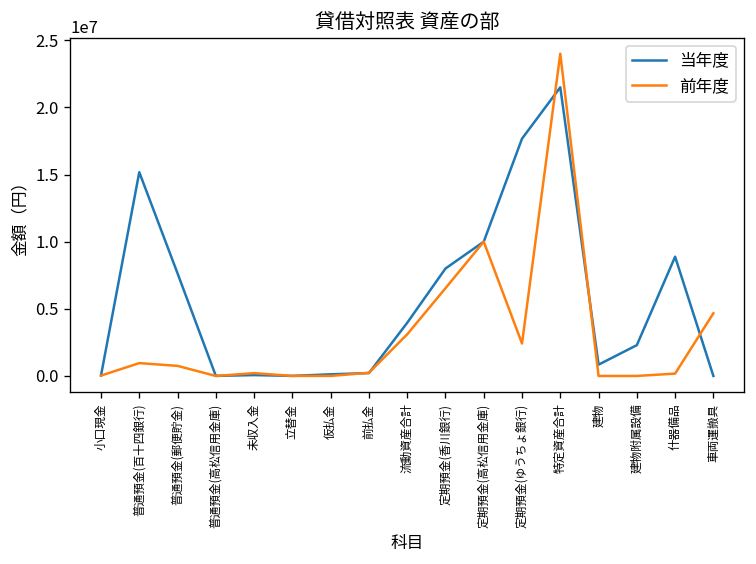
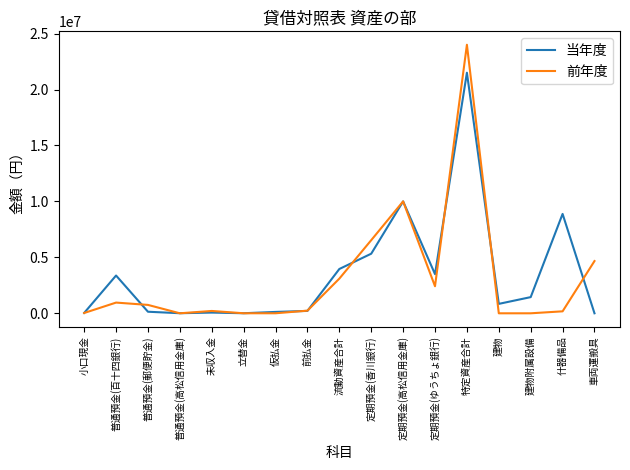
当年度, 普通預金(百十四銀行): 15200000 -> 3400000
当年度, 普通預金(郵便貯金): 7600000 -> 100000
当年度, 定期預金(香川銀行): 8000000 -> 5300000
当年度, 定期預金(ゆうちょ銀行): 17700000 -> 3500000
当年度, 建物附属設備: 2300000 -> 1400000
